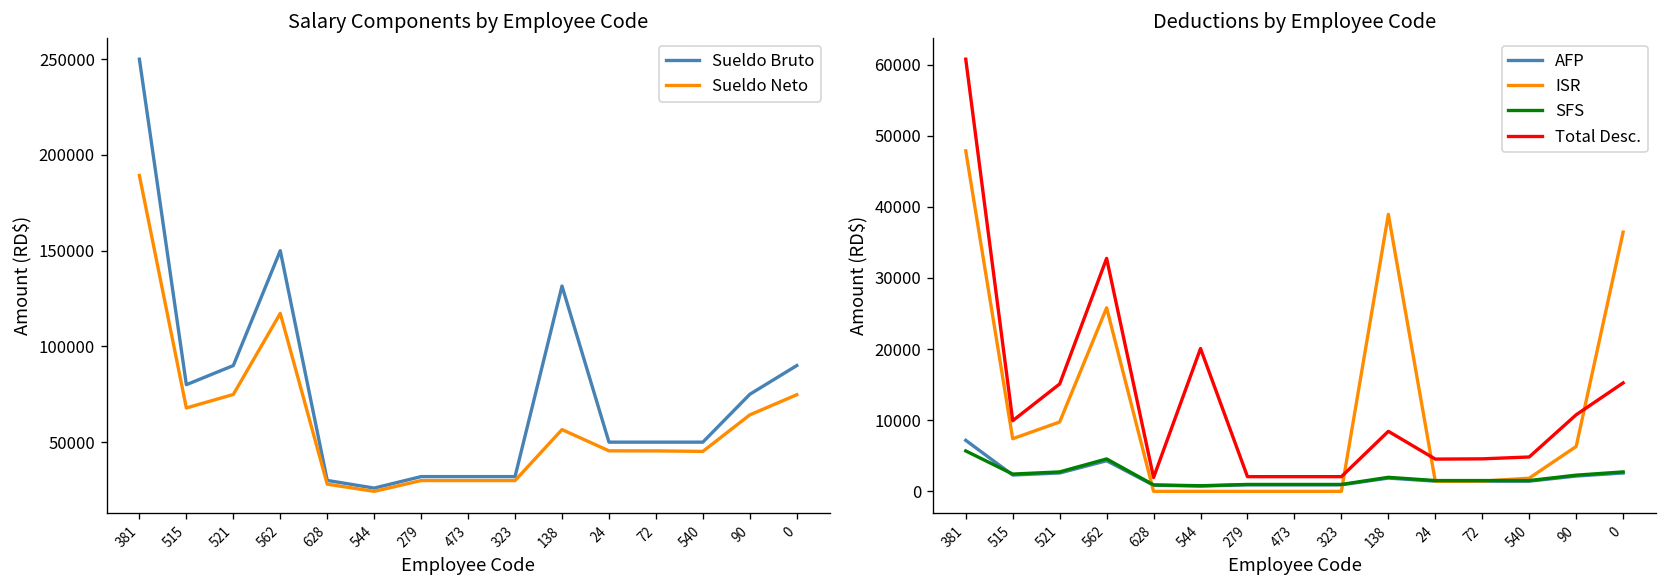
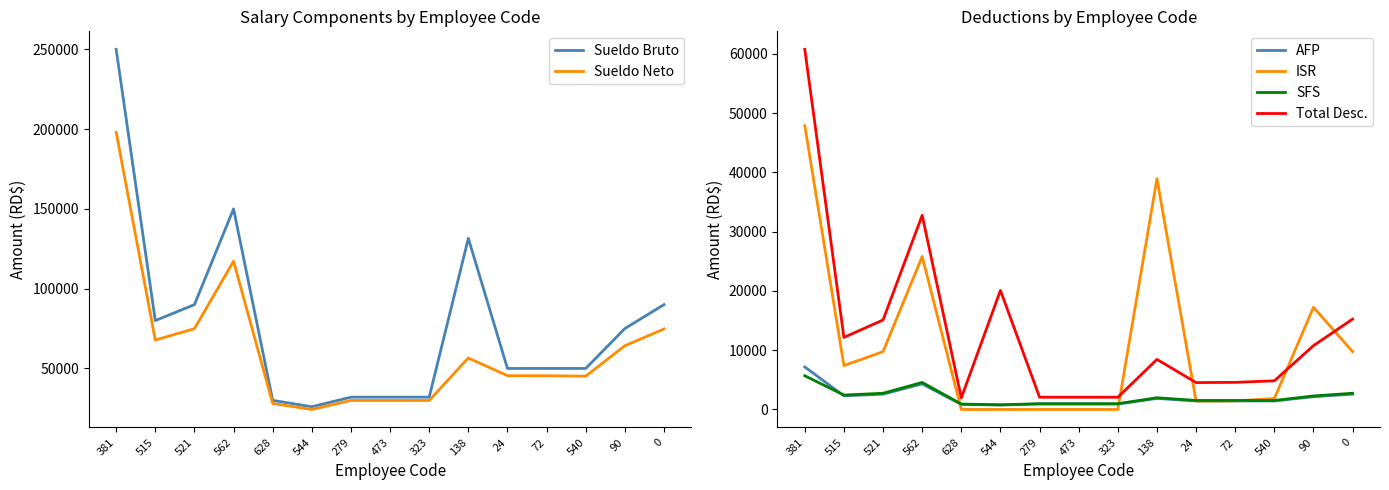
Salary Components by Employee Code, Sueldo Neto, 381: 189000 -> 198000
Deductions by Employee Code, Total Desc., 515: 10000 -> 12000
Deductions by Employee Code, ISR, 90: 6000 -> 17000
Deductions by Employee Code, ISR, 0: 36000 -> 10000
